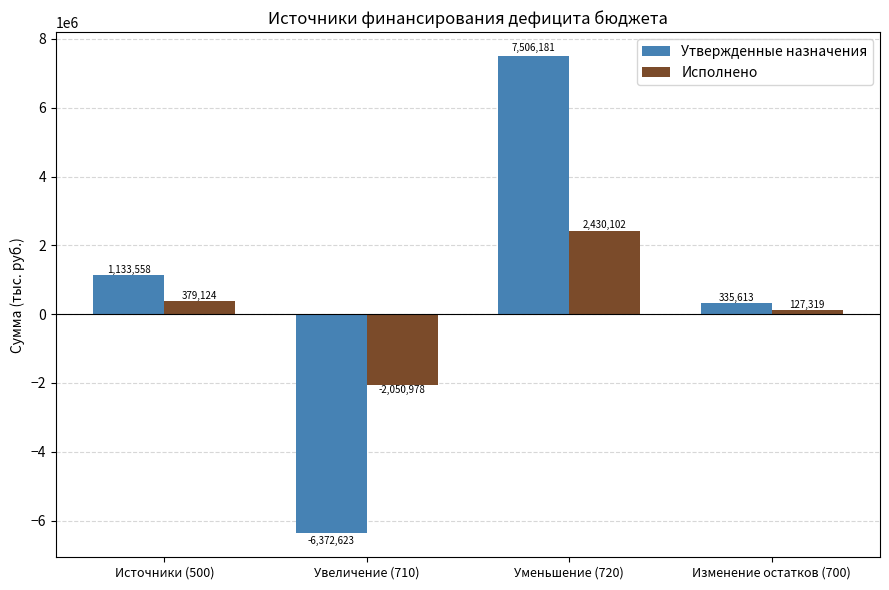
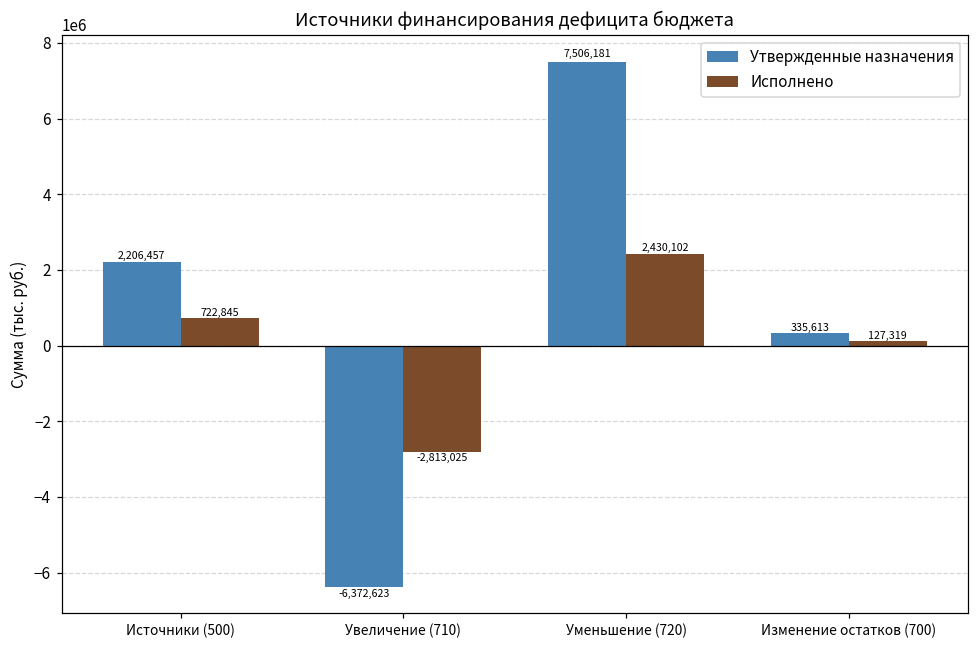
Утвержденные назначения, Источники (500): 1,133,558 -> 2,206,457
Исполнено, Источники (500): 379,124 -> 722,845
Исполнено, Увеличение (710): -2,050,978 -> -2,813,025
